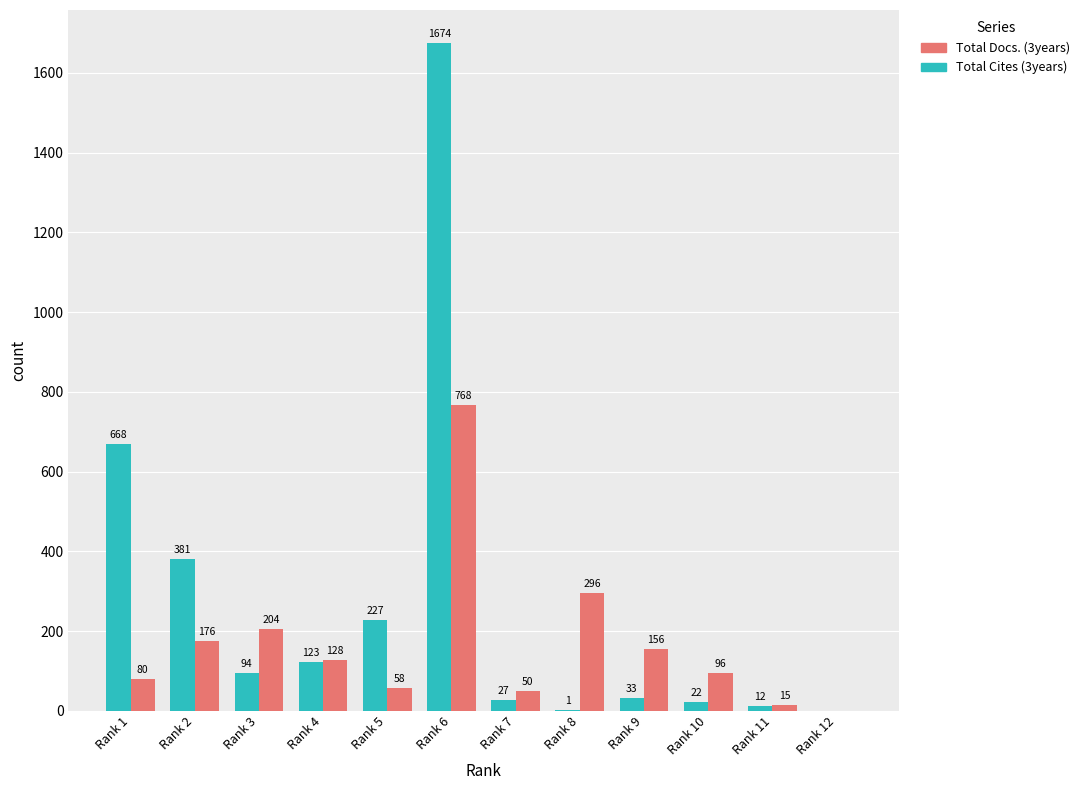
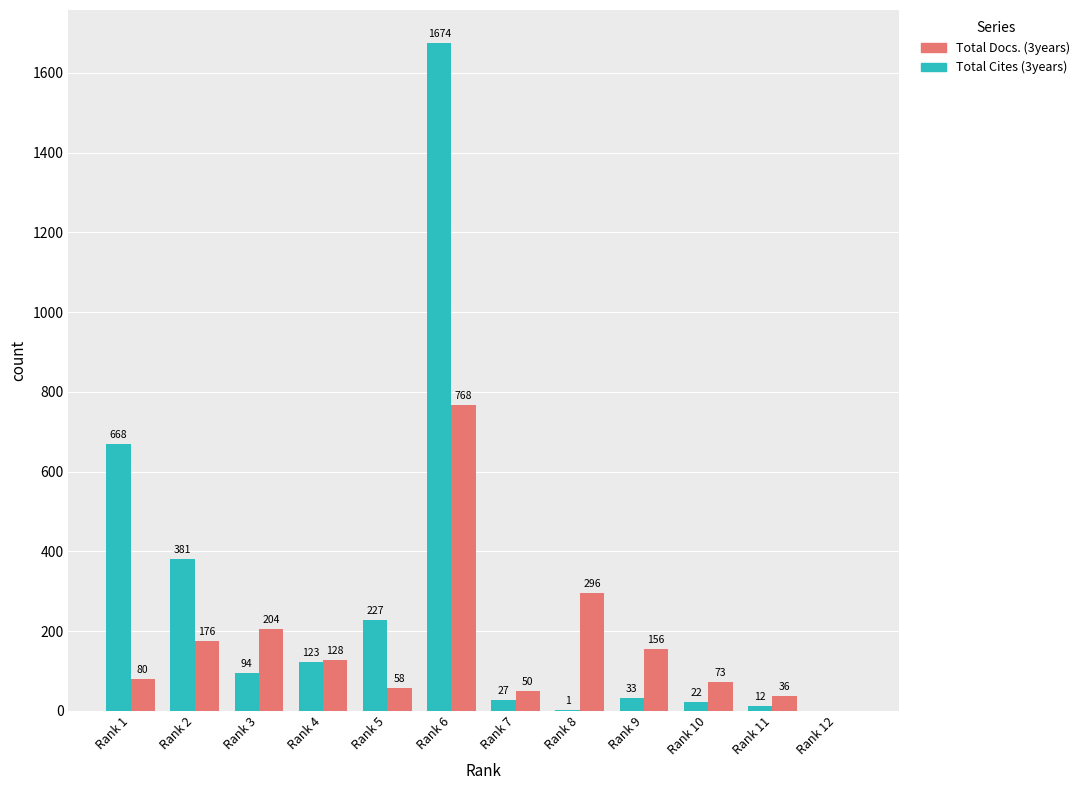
Total Docs. (3years), Rank 10: 96 -> 73
Total Docs. (3years), Rank 11: 15 -> 36
